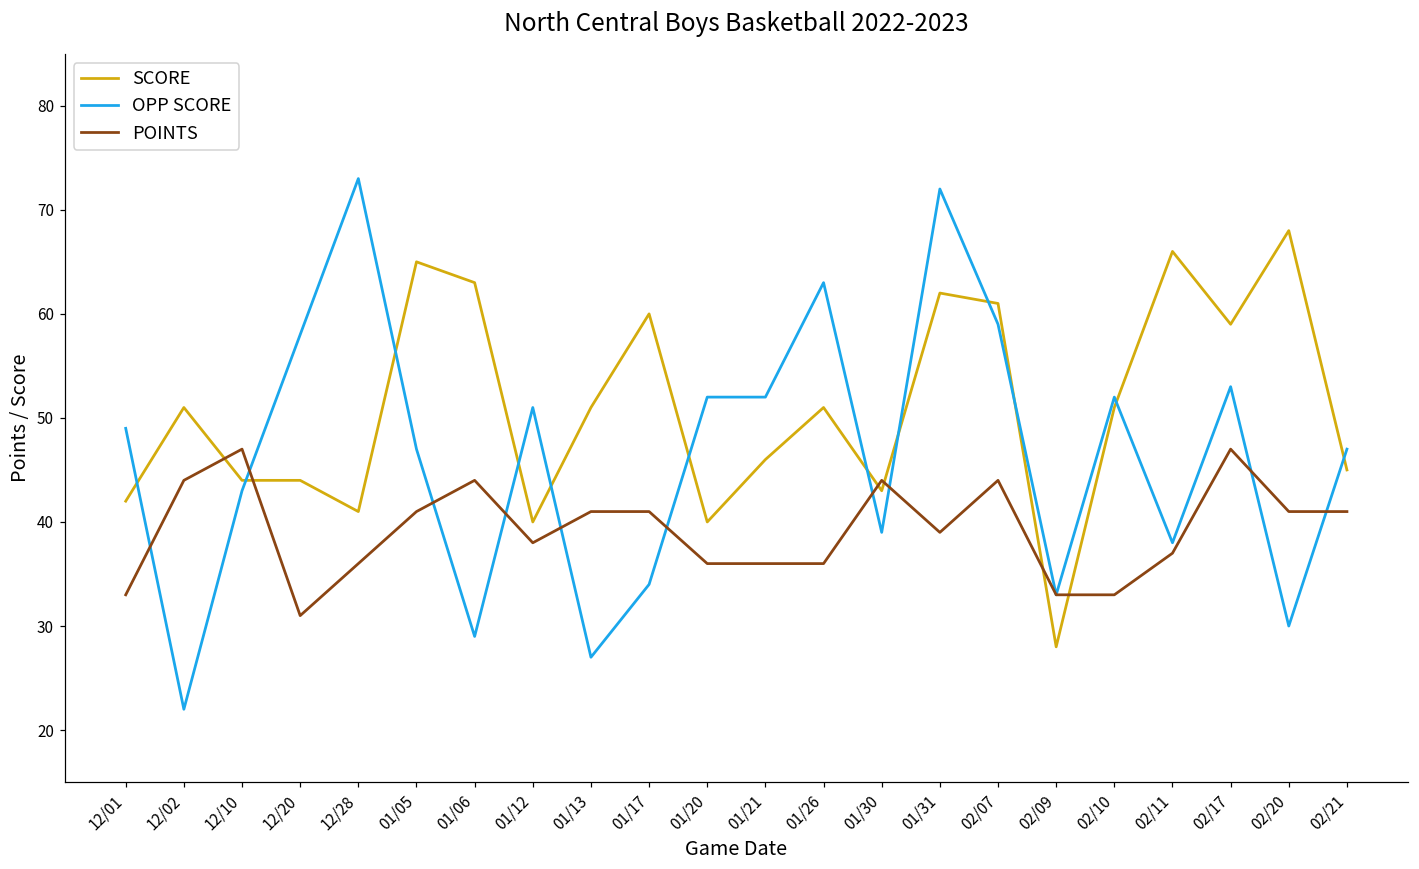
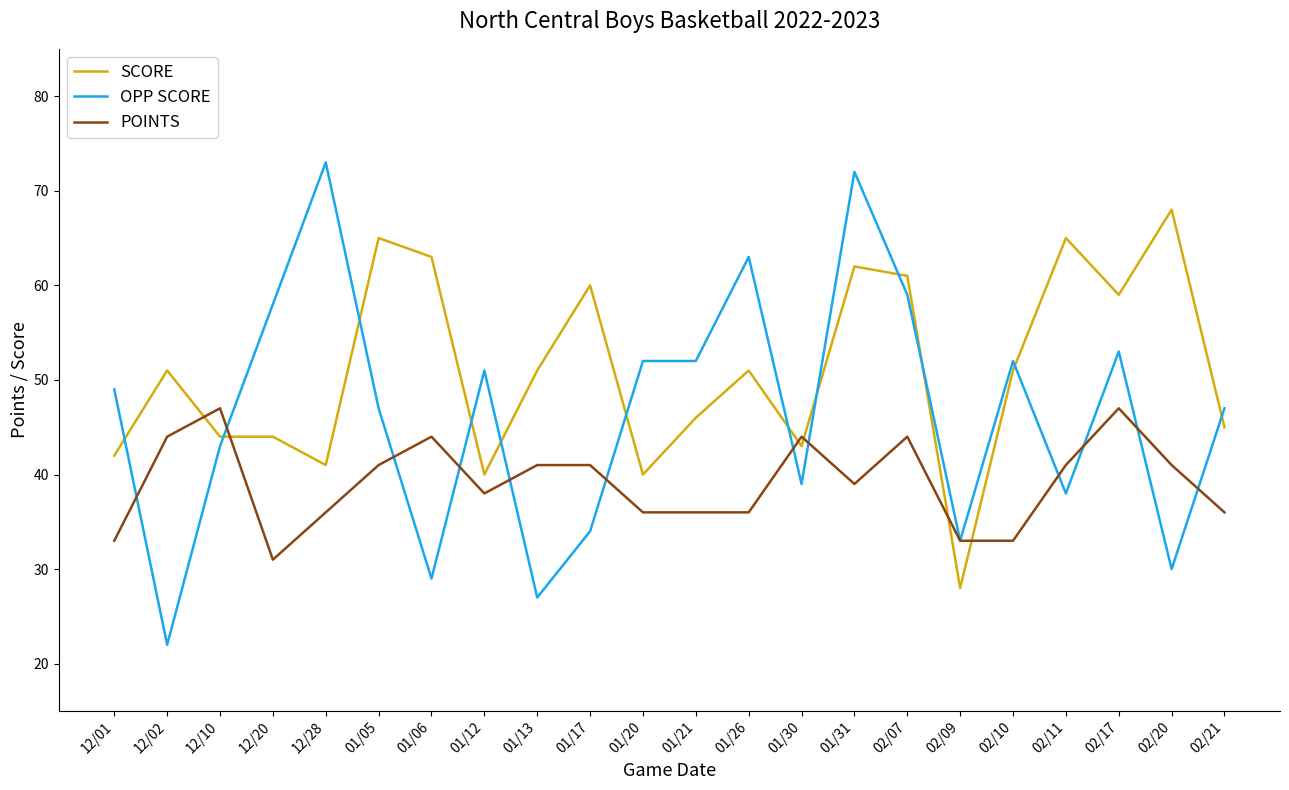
SCORE, 02/11: 66 -> 65
POINTS, 02/11: 37 -> 41
POINTS, 02/21: 41 -> 36
